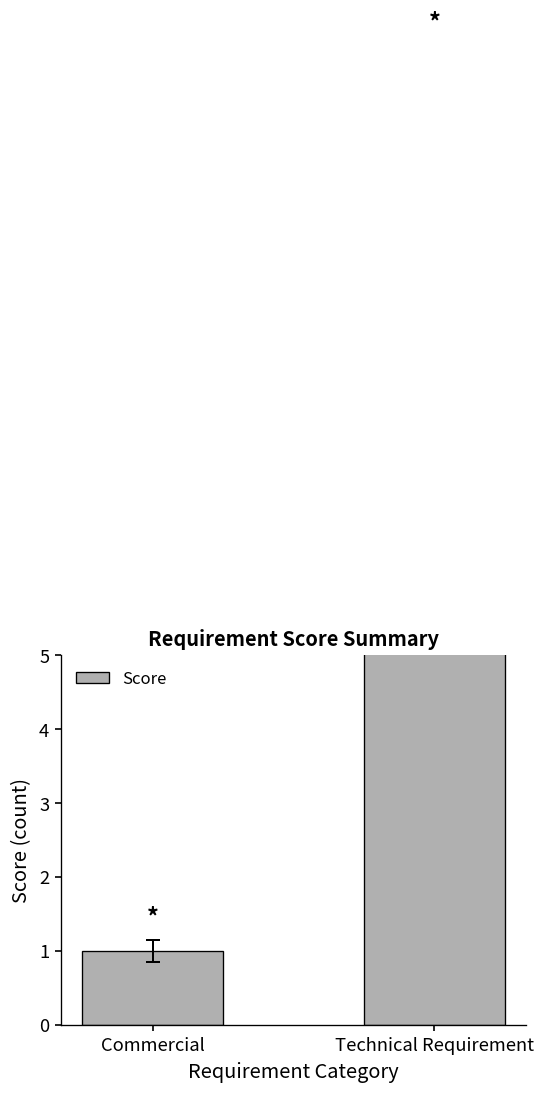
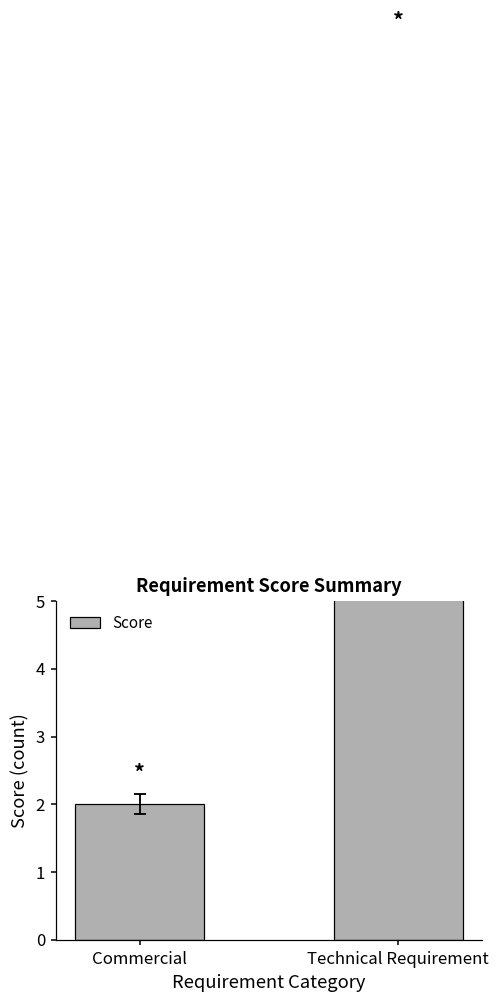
Score, Commercial: 1 -> 2
